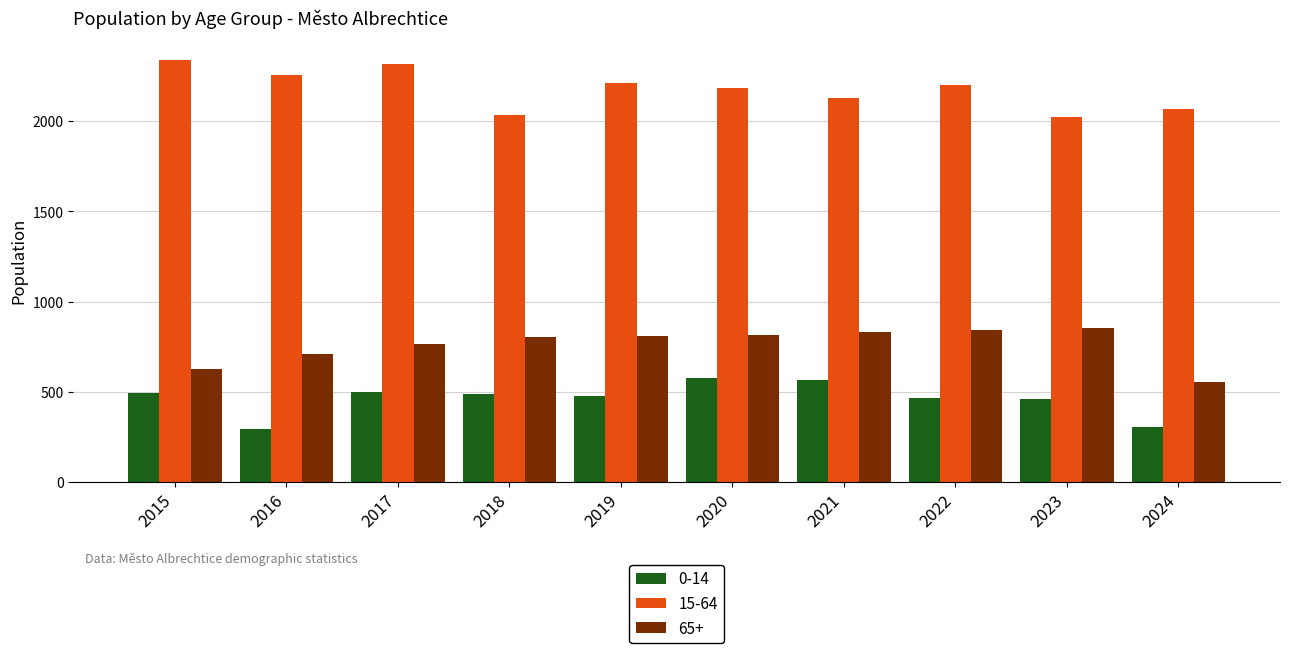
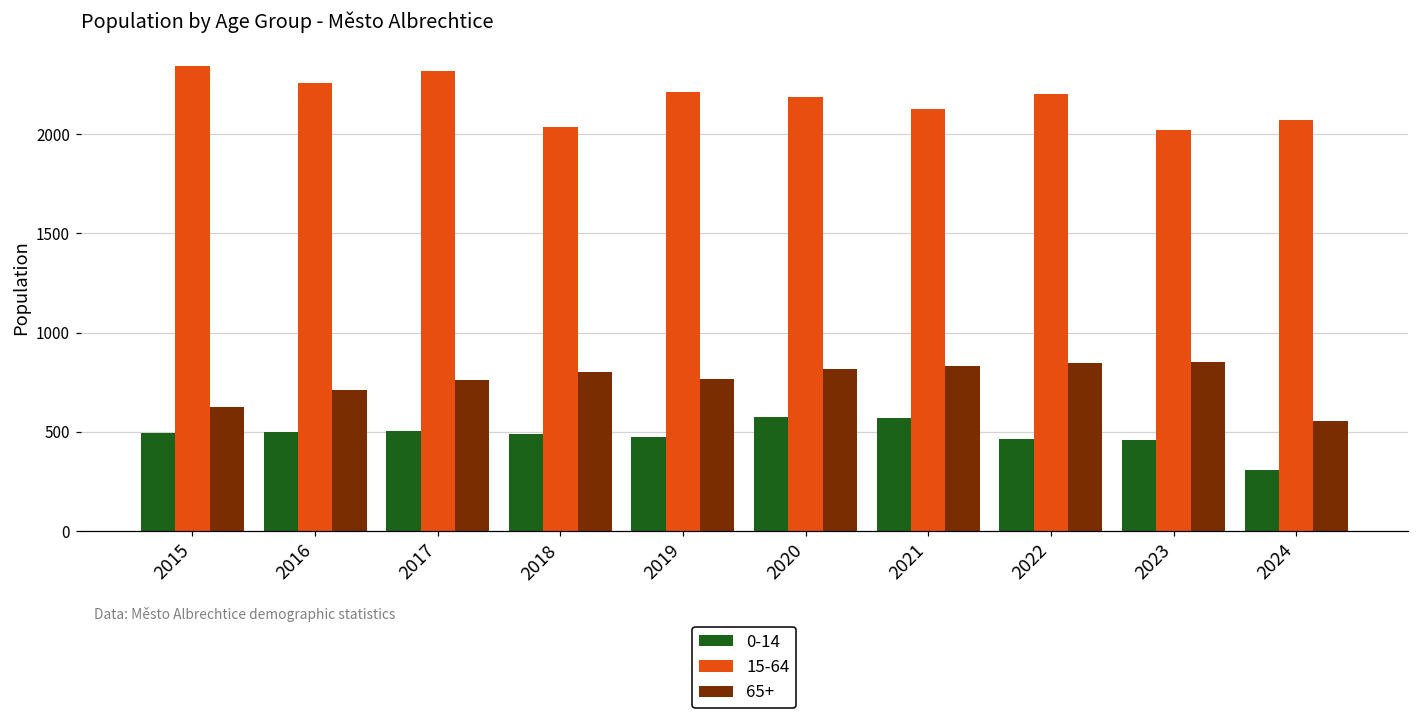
0-14, 2016: 290 -> 500
65+, 2019: 810 -> 760
